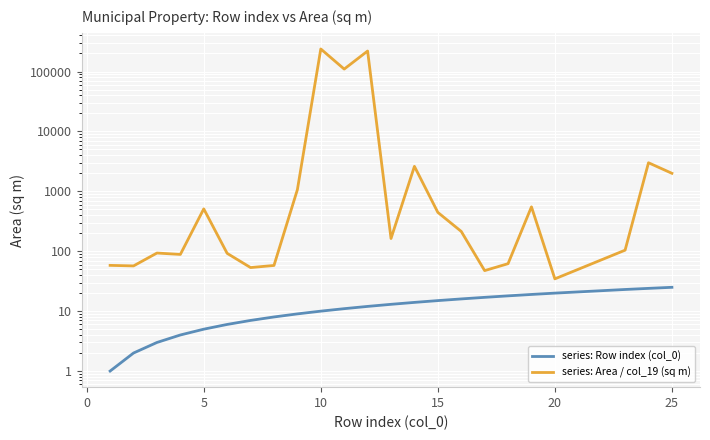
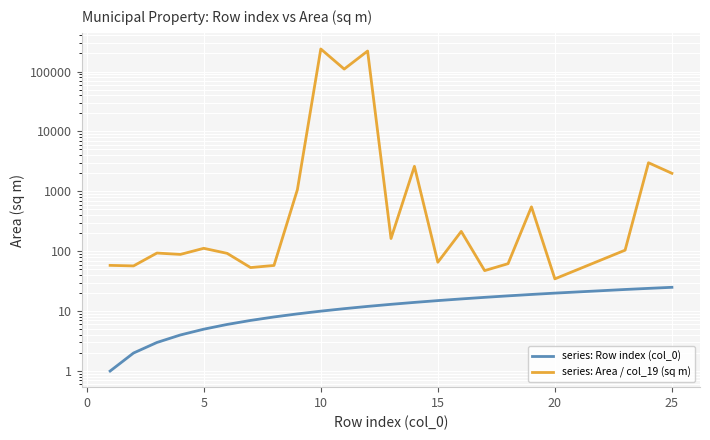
series: Area / col_19 (sq m), 5: 500 -> 110
series: Area / col_19 (sq m), 15: 400 -> 70
